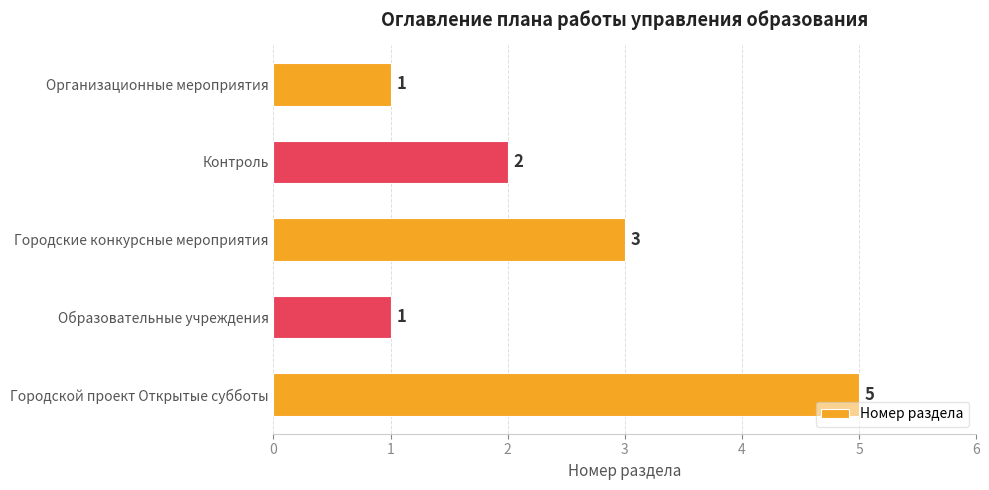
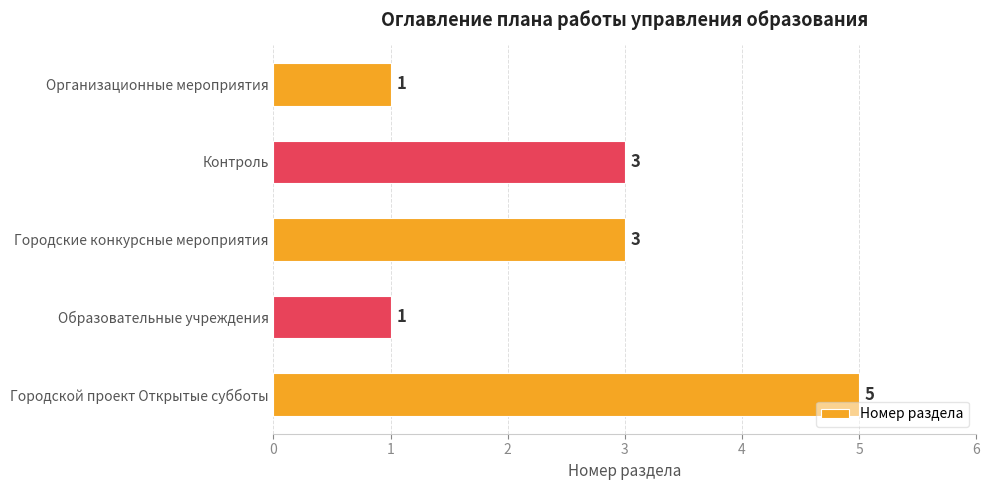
Контроль: 2 -> 3
